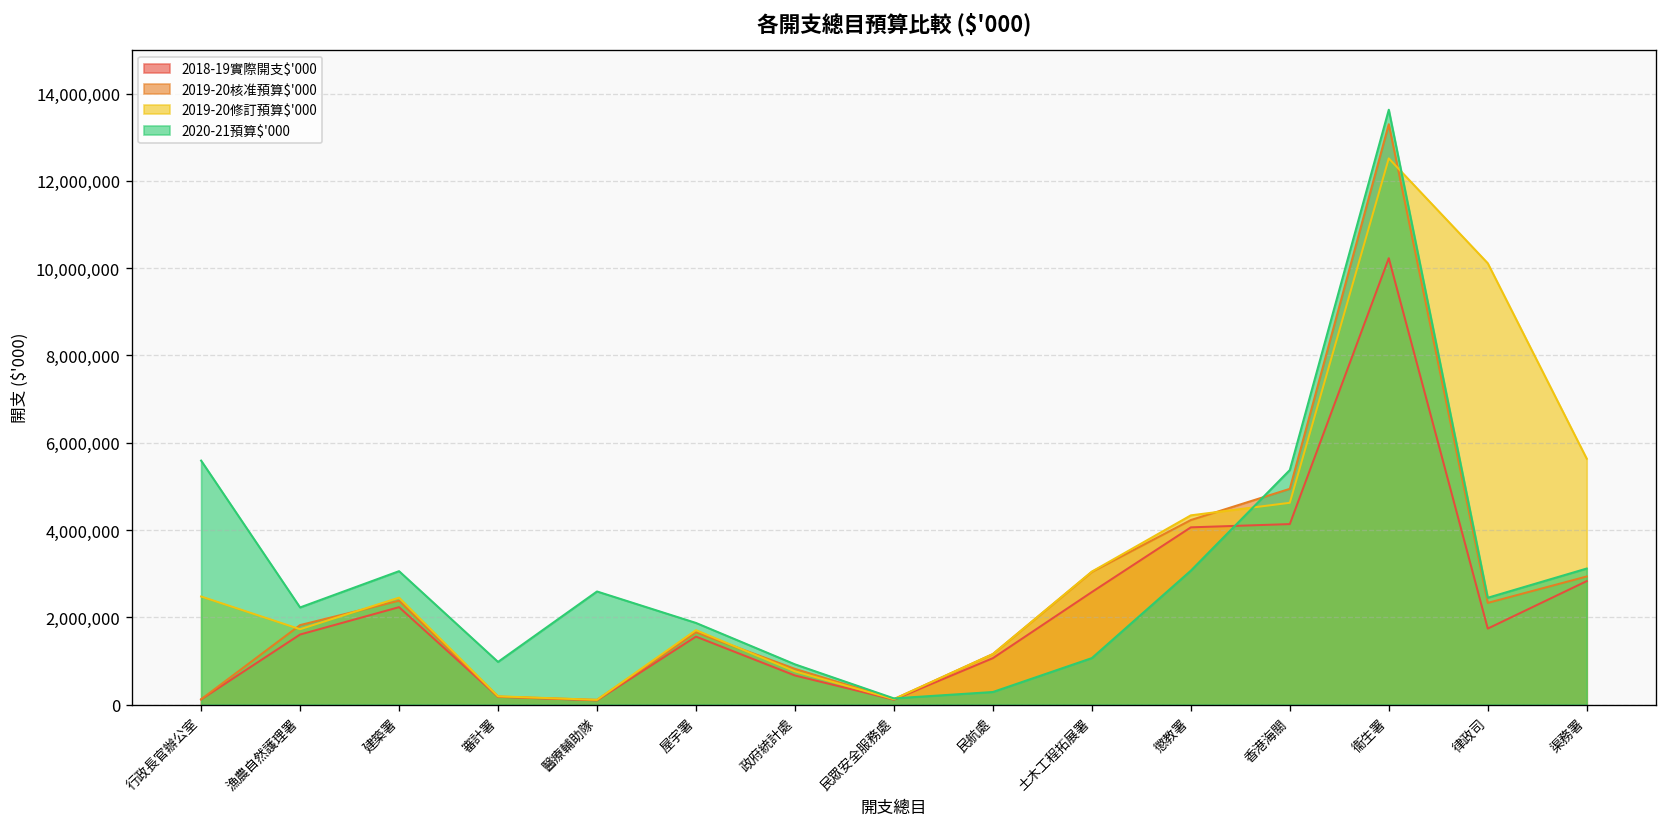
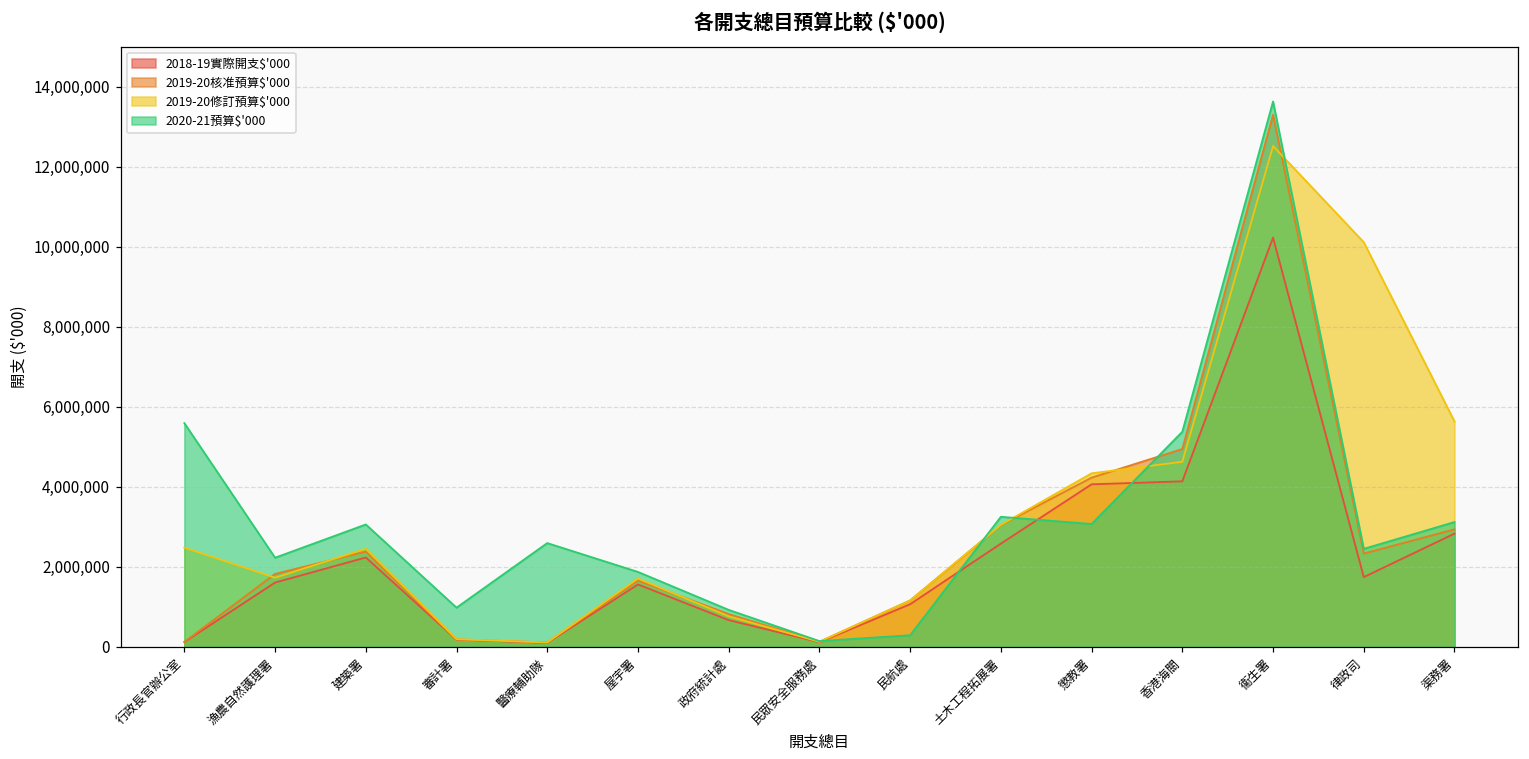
2020-21預算$'000, 土木工程拓展署: 1,100,000 -> 3,200,000
